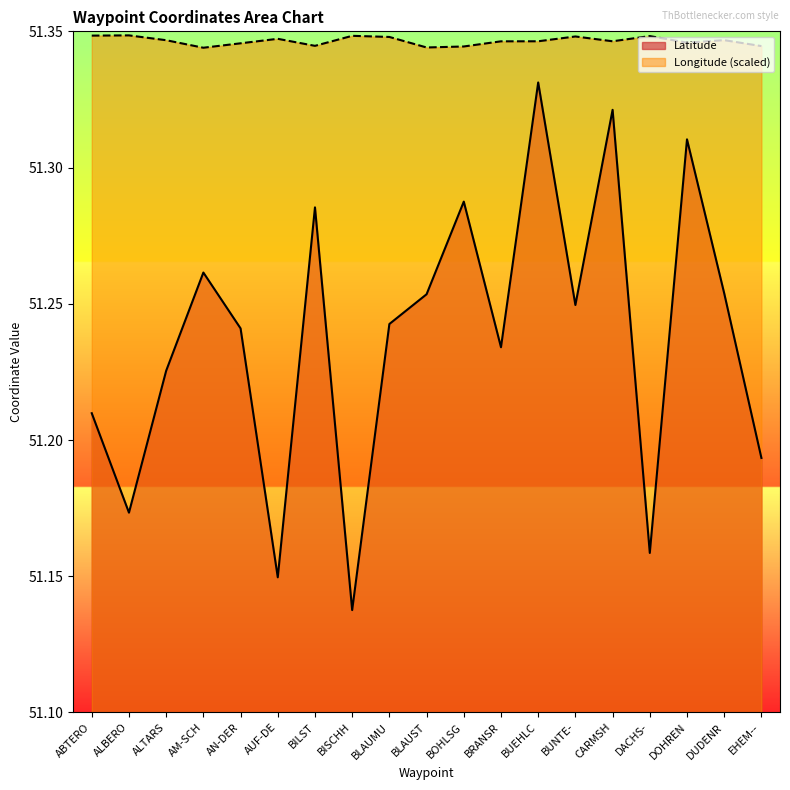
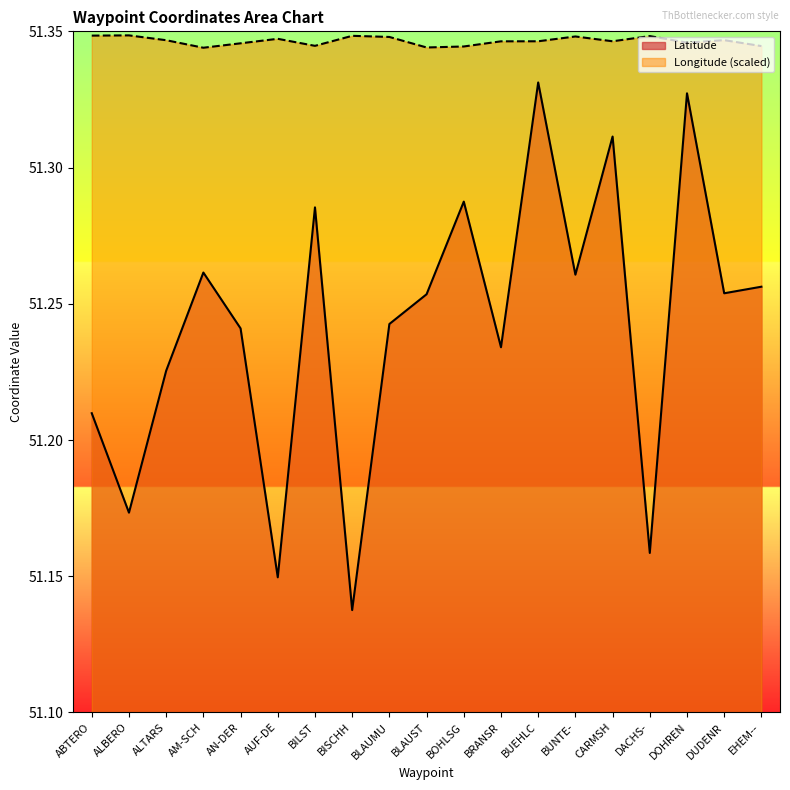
Latitude, BUNTE-: 51.250 -> 51.261
Latitude, CARMSH: 51.321 -> 51.311
Latitude, DOHREN: 51.310 -> 51.327
Latitude, EHEM--: 51.193 -> 51.256
